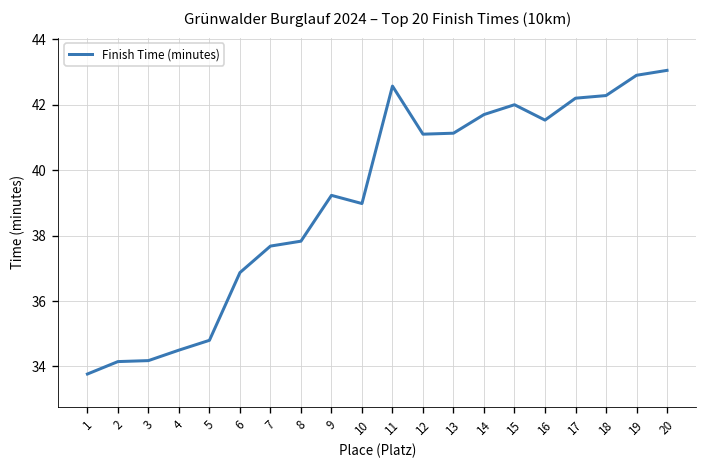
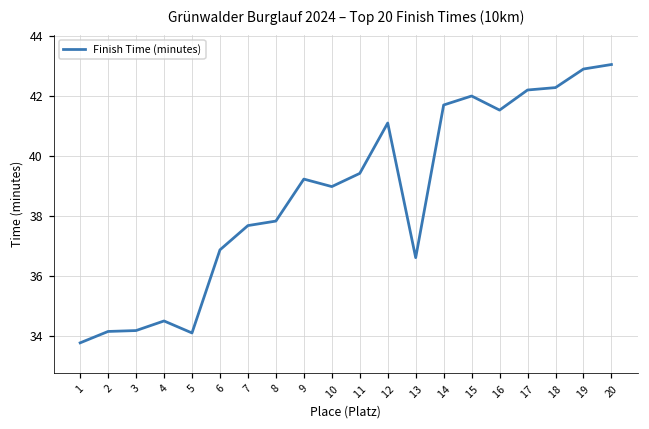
5: 34.8 -> 34.1
11: 42.6 -> 39.4
13: 41.1 -> 36.6
